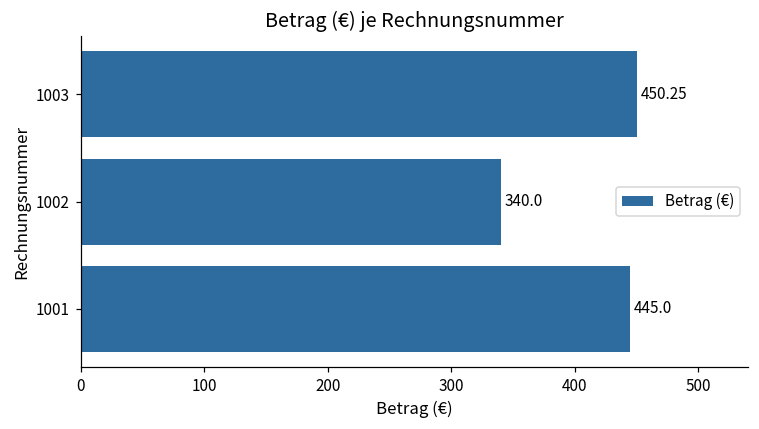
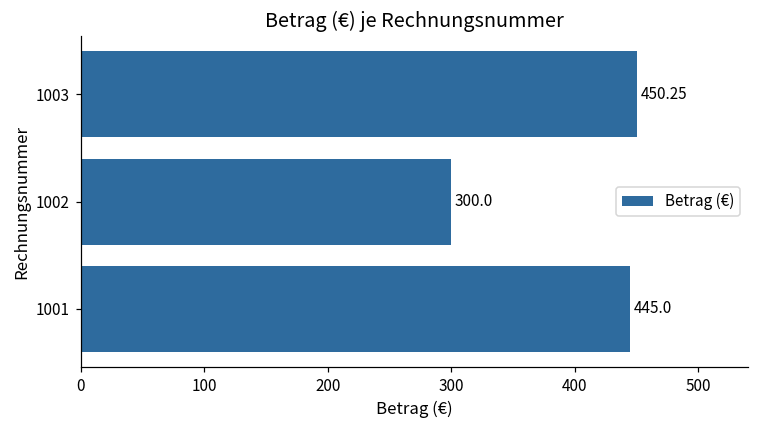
1002: 340.0 -> 300.0
